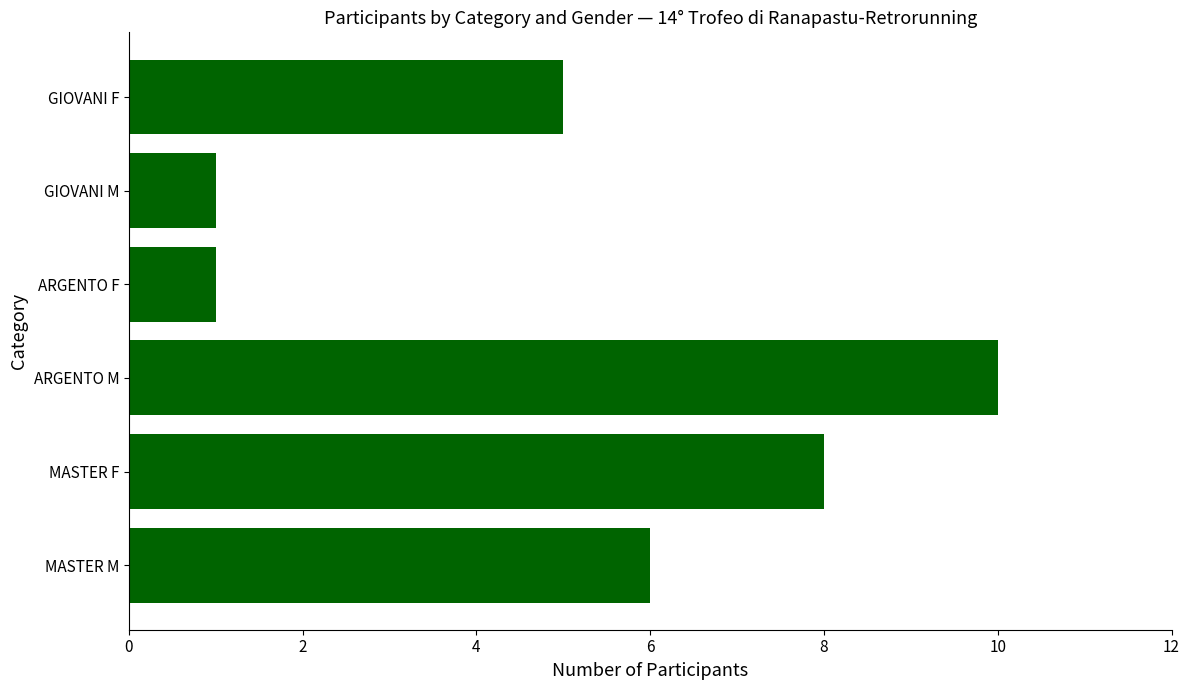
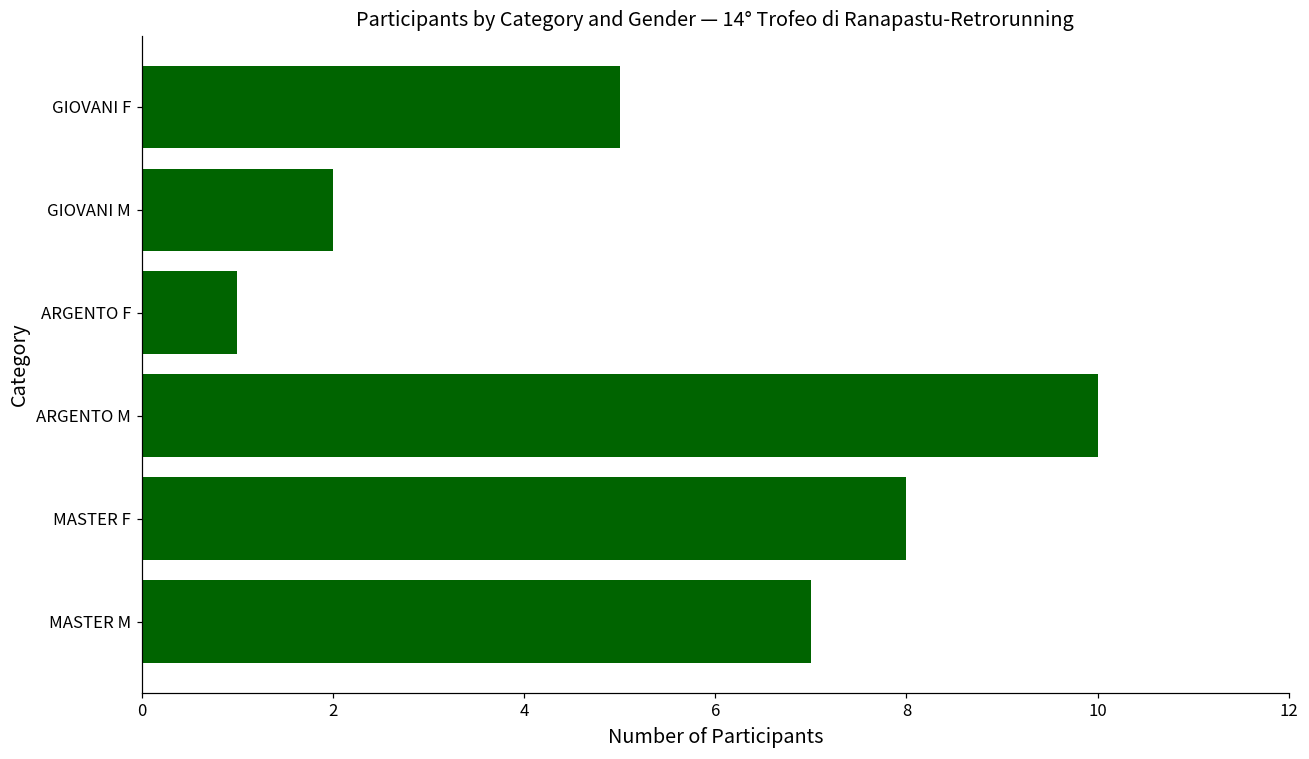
GIOVANI M: 1 -> 2
MASTER M: 6 -> 7
